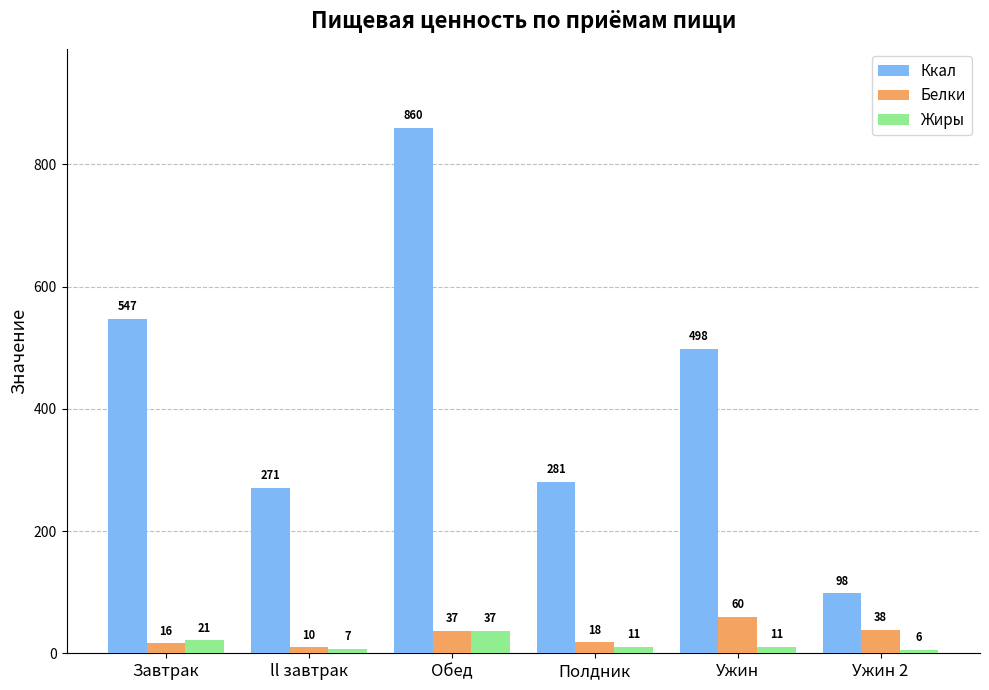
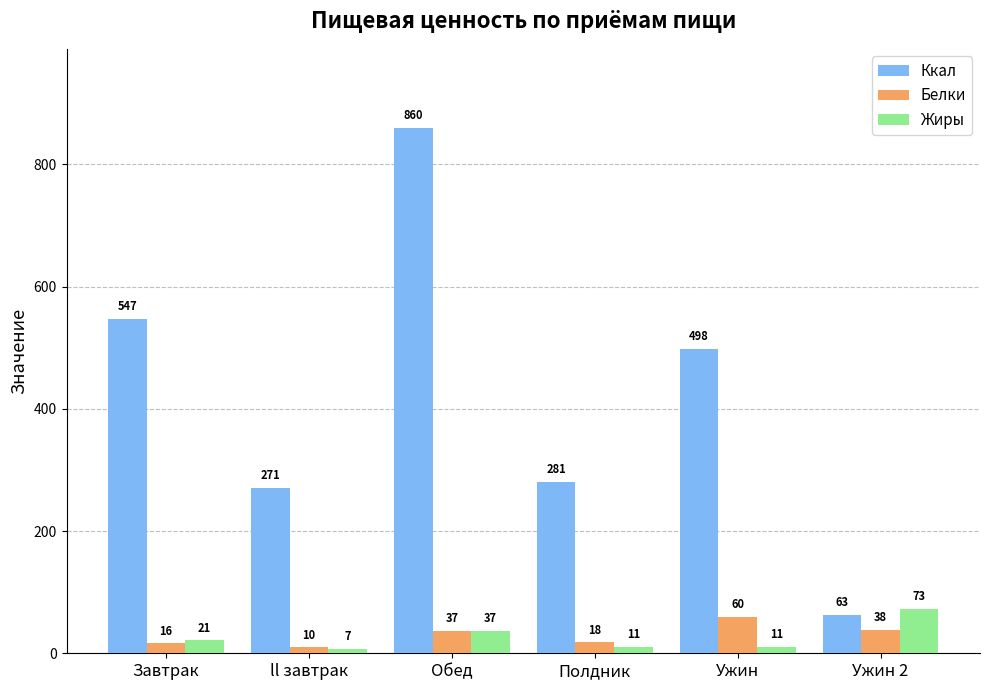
Ккал, Ужин 2: 98 -> 63
Жиры, Ужин 2: 6 -> 73
